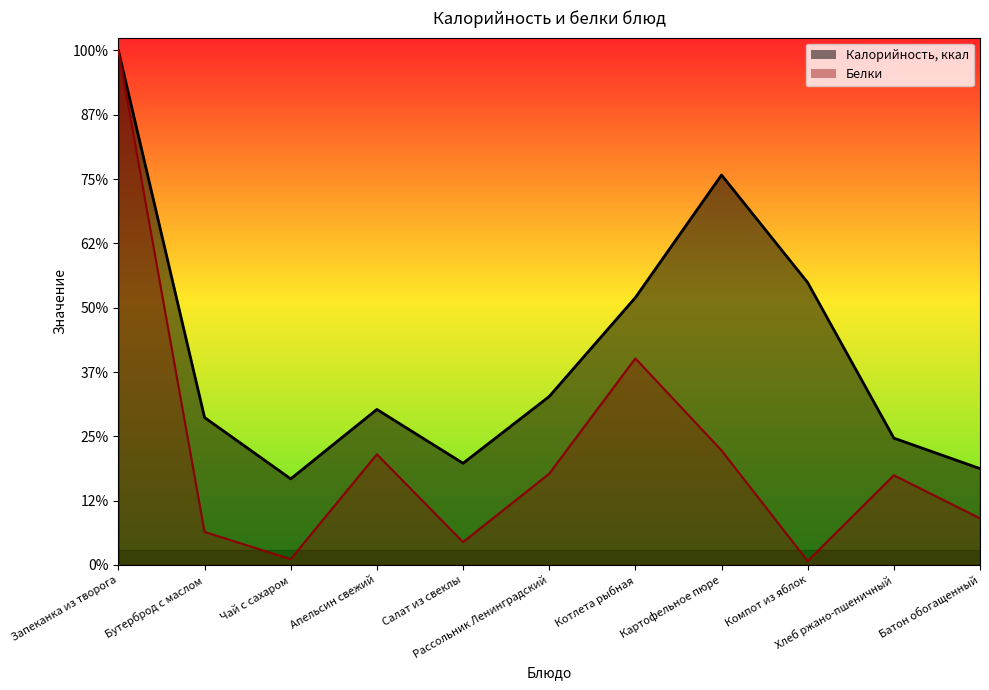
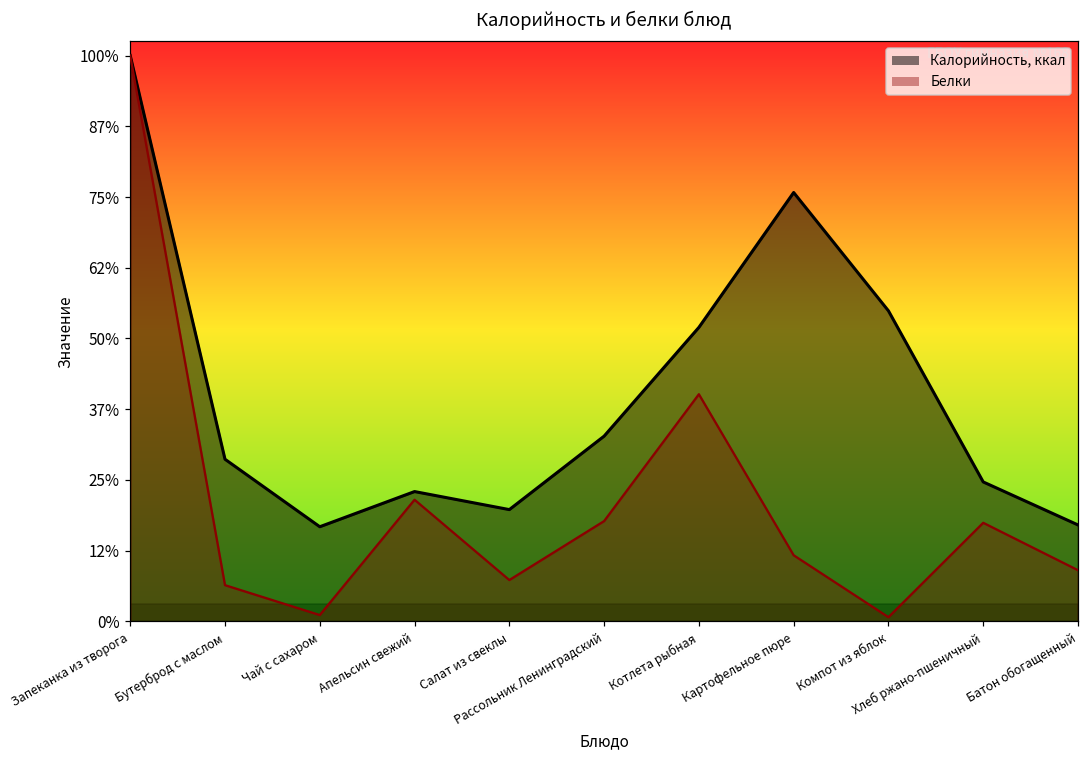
Калорийность, ккал, Апельсин свежий: 30% -> 23%
Белки, Салат из свеклы: 4% -> 7%
Белки, Картофельное пюре: 22% -> 12%
Калорийность, ккал, Батон обогащенный: 19% -> 17%
